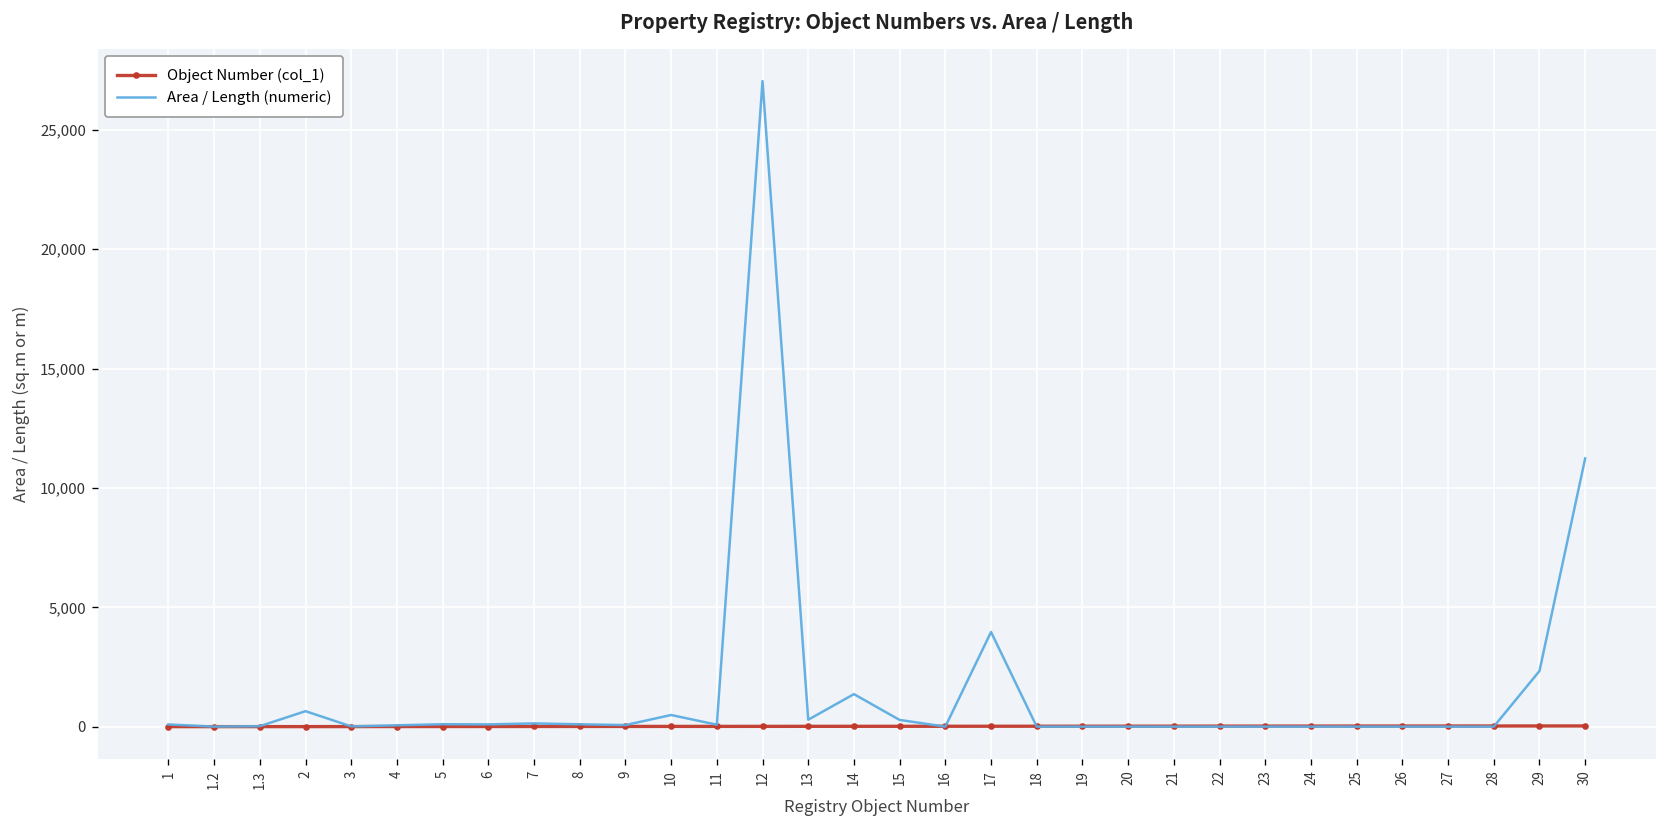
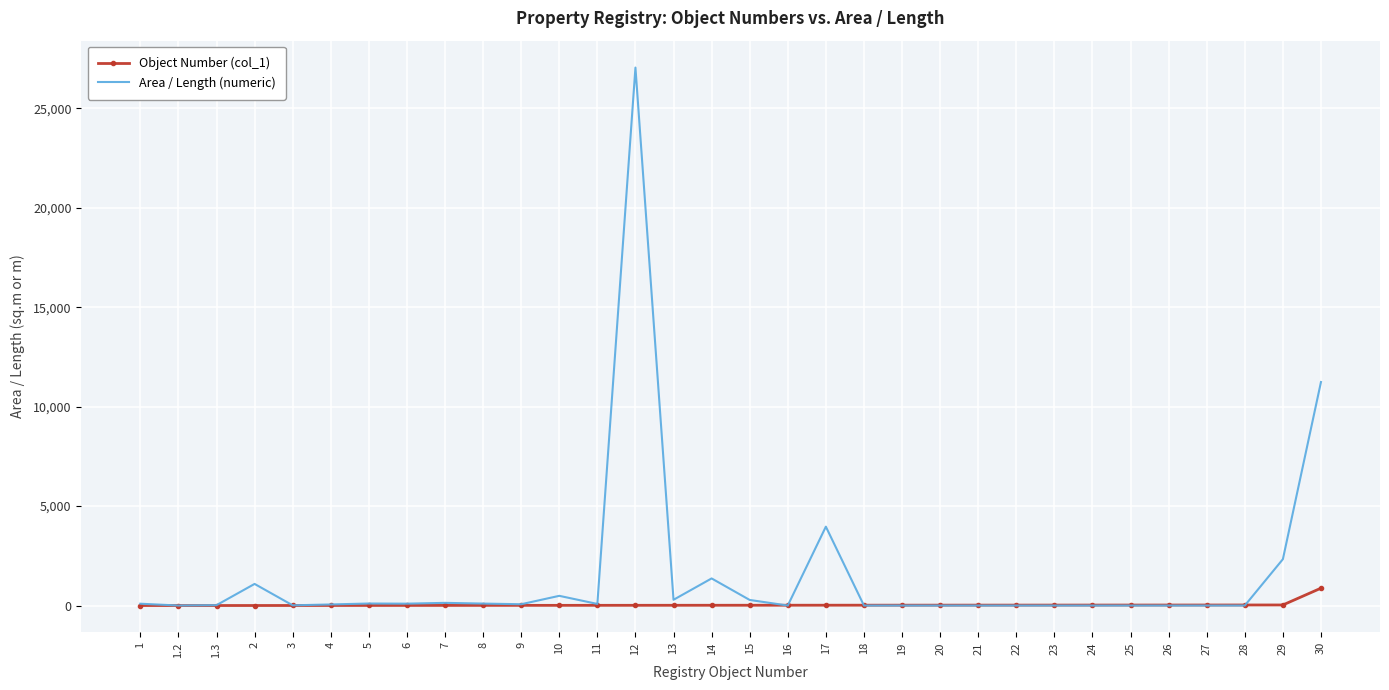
Area / Length (numeric), 2: 600 -> 1,100
Object Number (col_1), 30: 0 -> 900
